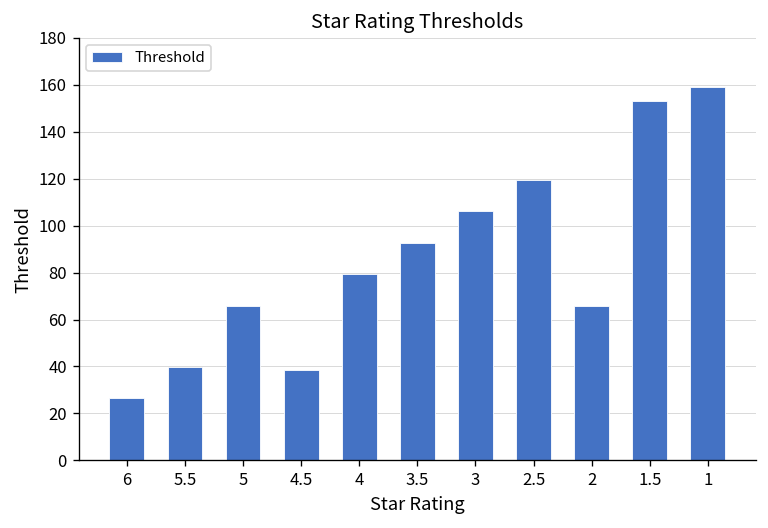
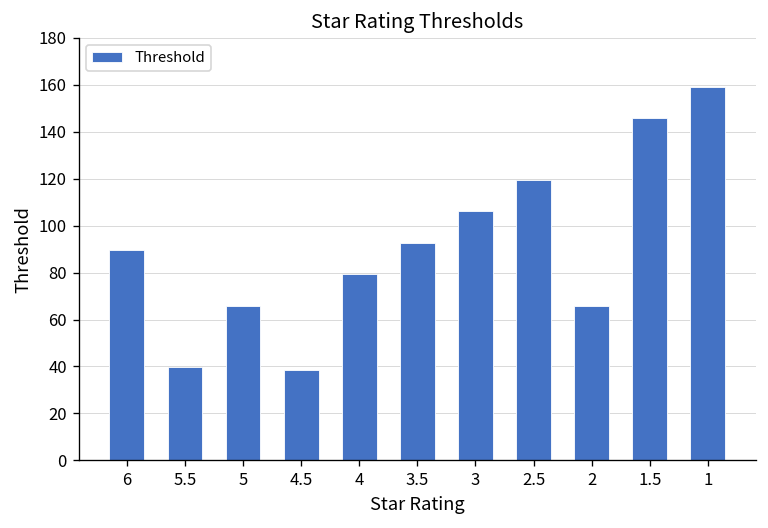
6: 27 -> 89
1.5: 153 -> 146
